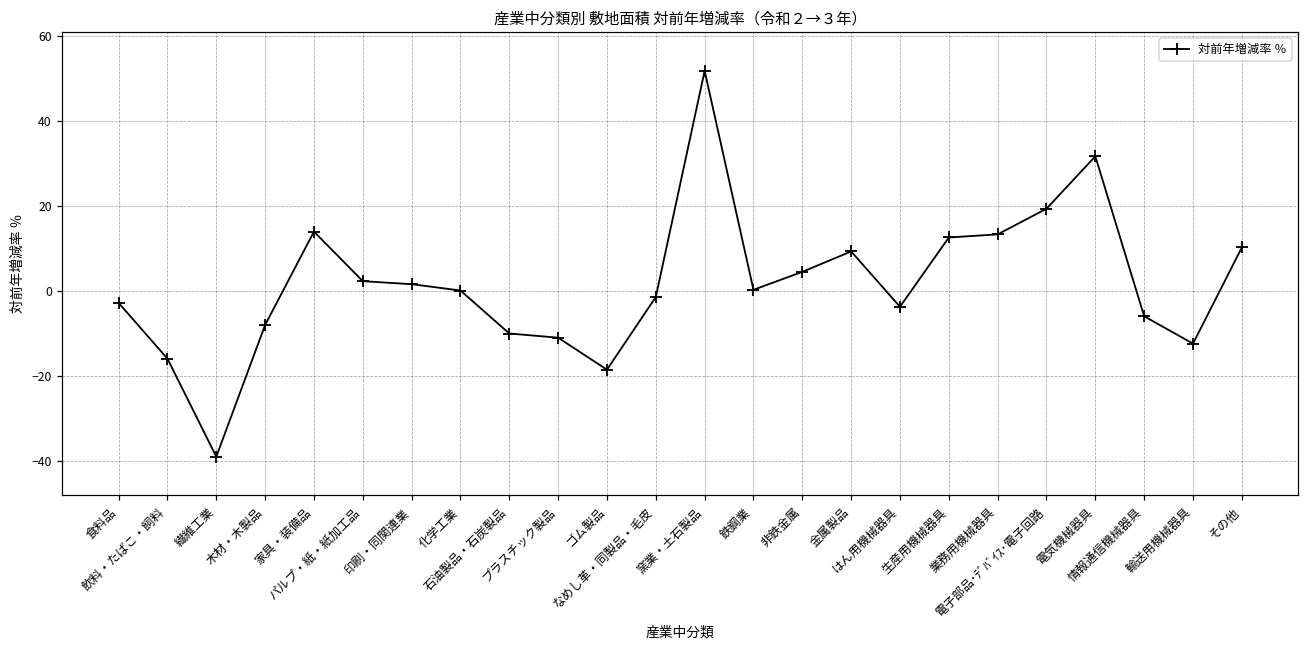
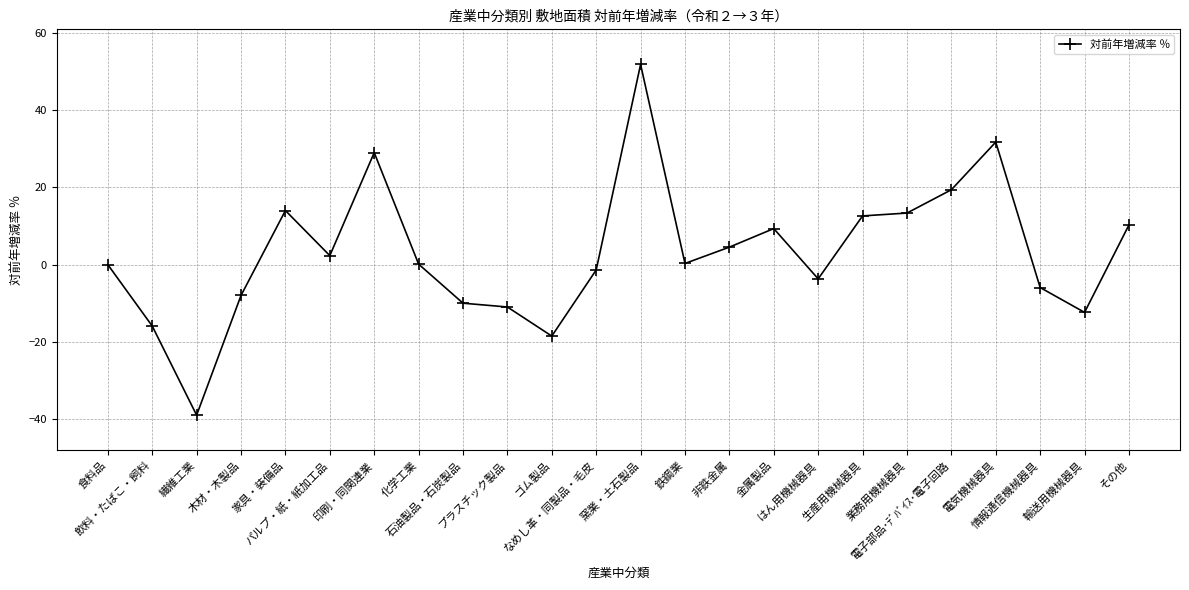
食料品: -3 -> 0
印刷・同関連業: 2 -> 29
